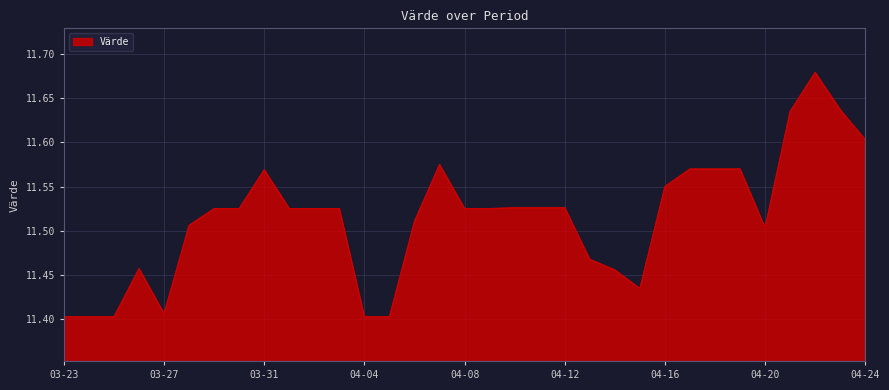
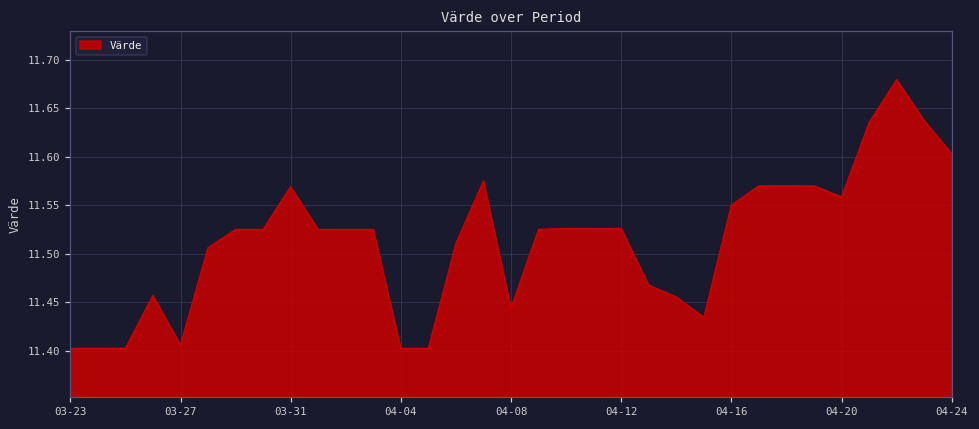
04-08: 11.53 -> 11.44
04-20: 11.50 -> 11.56
